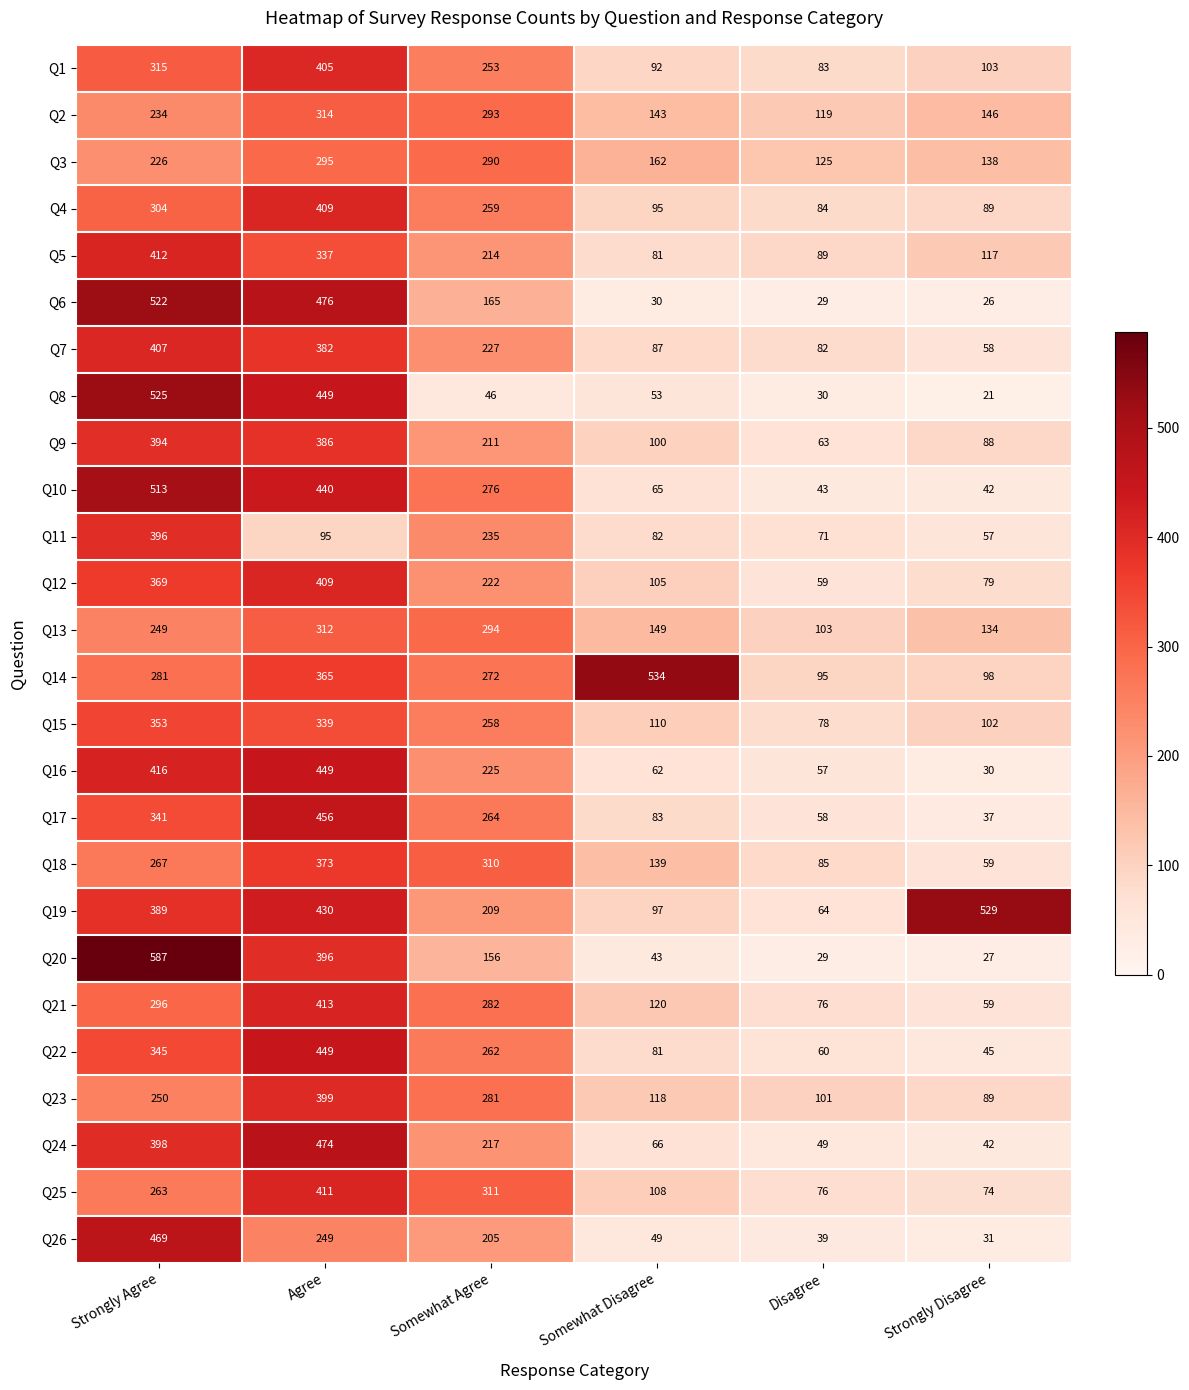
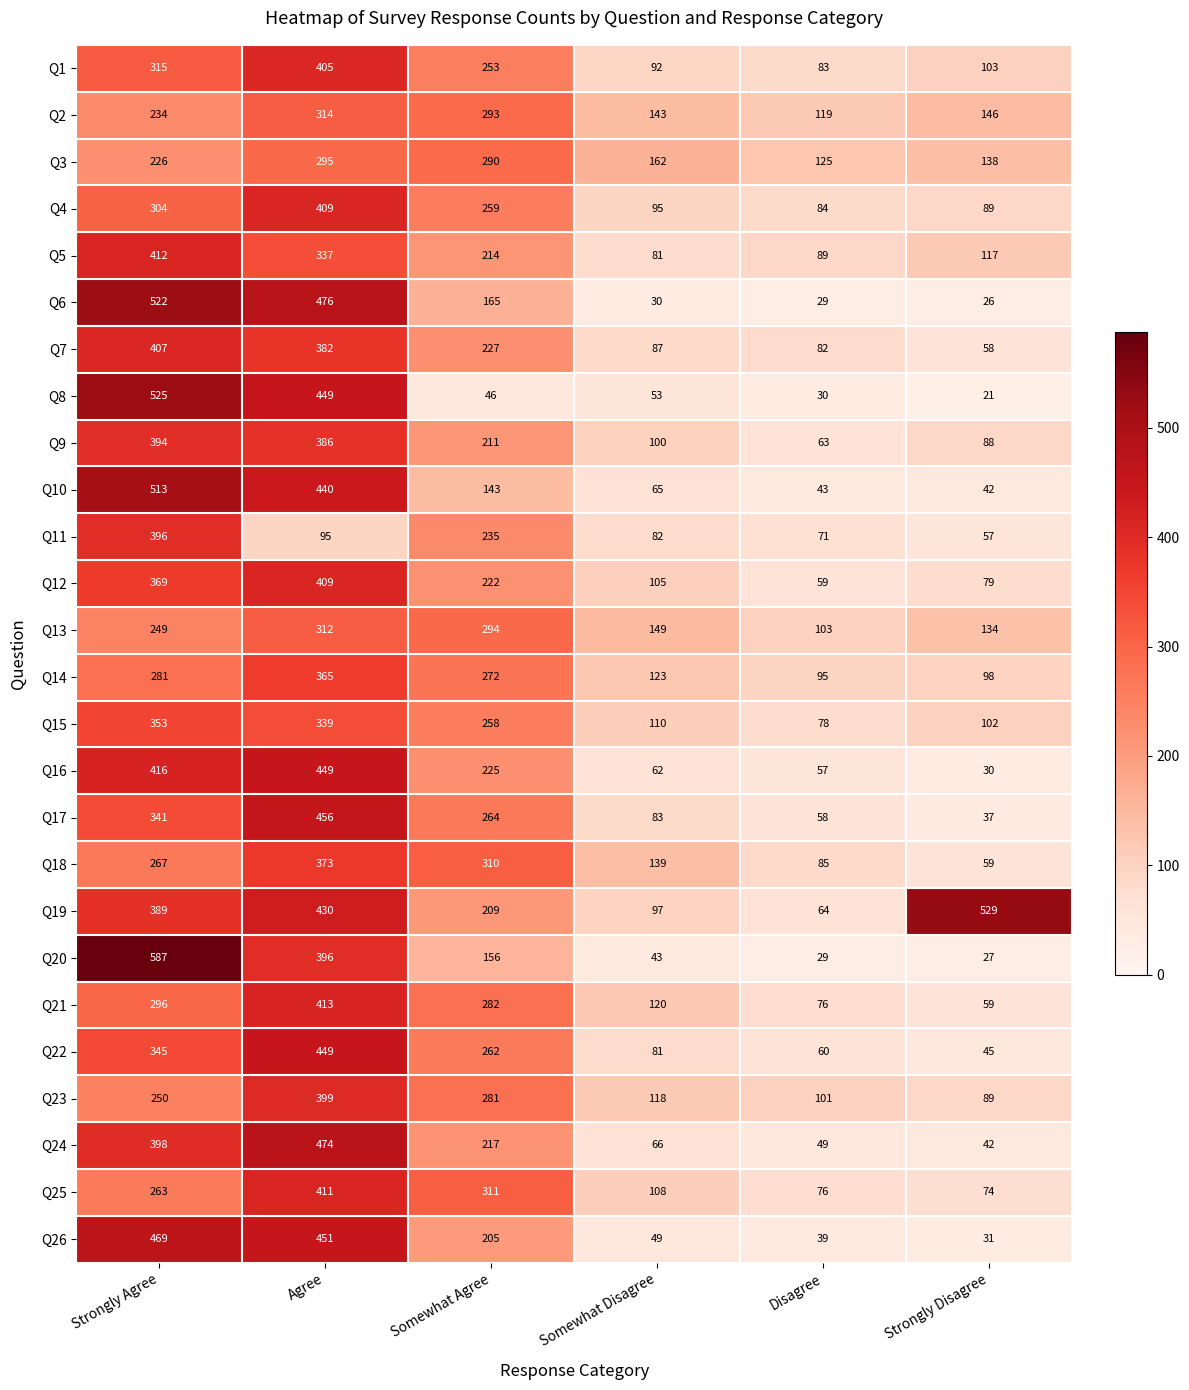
Q10, Somewhat Agree: 276 -> 143
Q14, Somewhat Disagree: 534 -> 123
Q26, Agree: 249 -> 451
